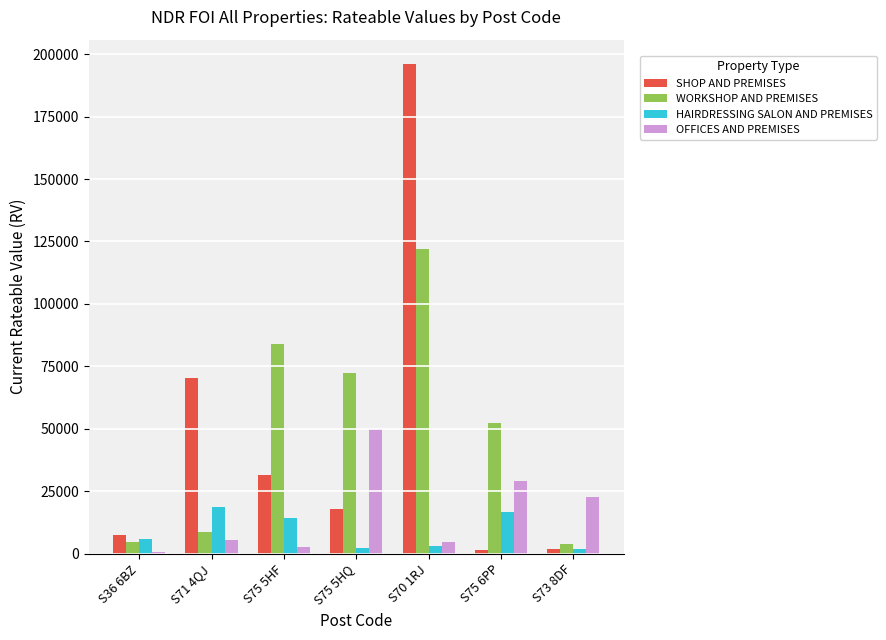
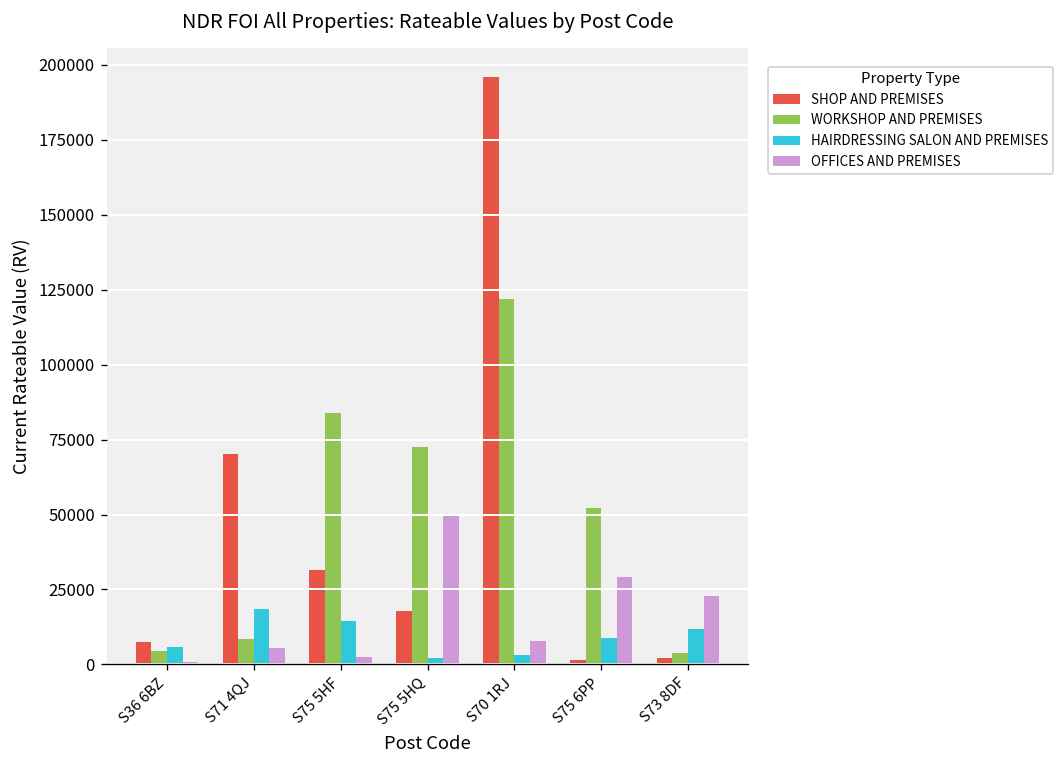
OFFICES AND PREMISES, S70 1RJ: 5000 -> 8000
HAIRDRESSING SALON AND PREMISES, S75 6PP: 17000 -> 9000
HAIRDRESSING SALON AND PREMISES, S73 8DF: 2000 -> 12000
